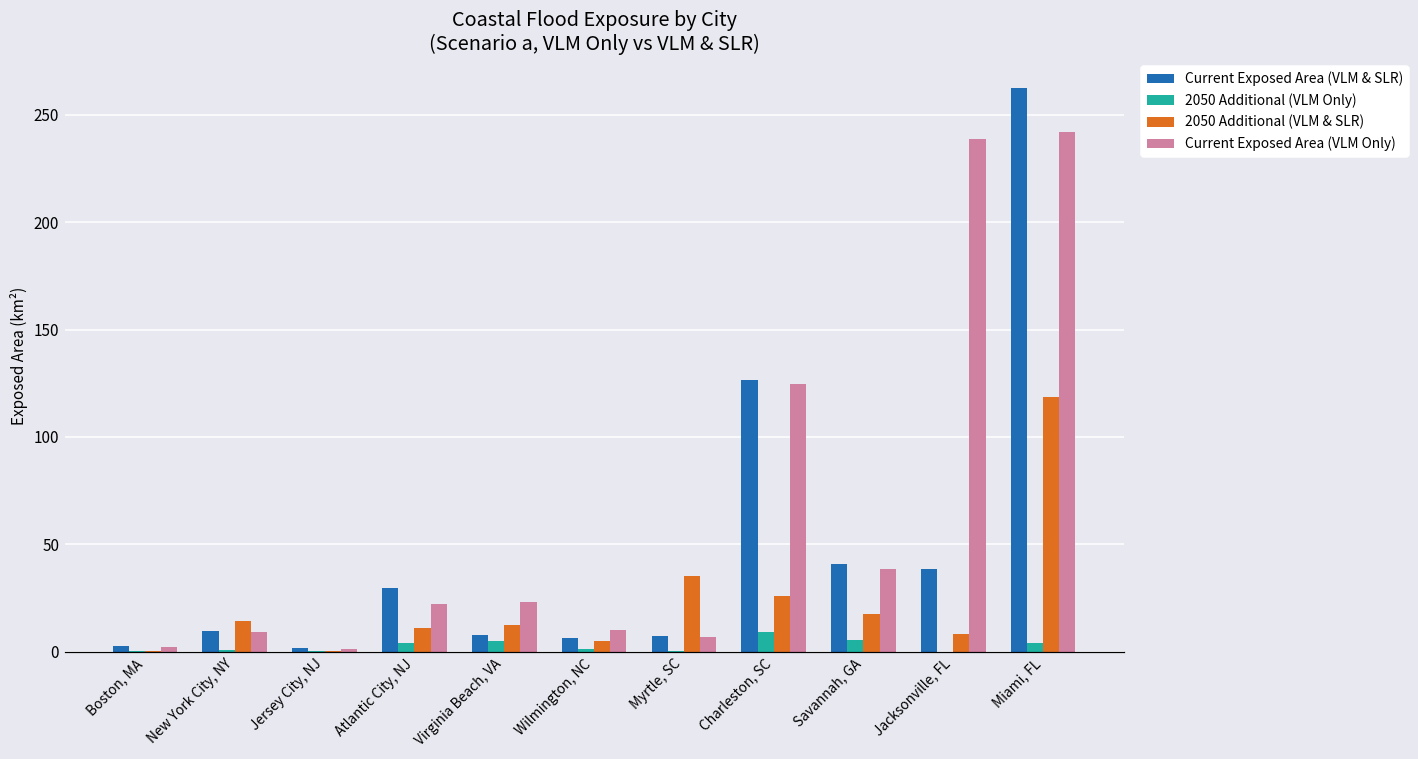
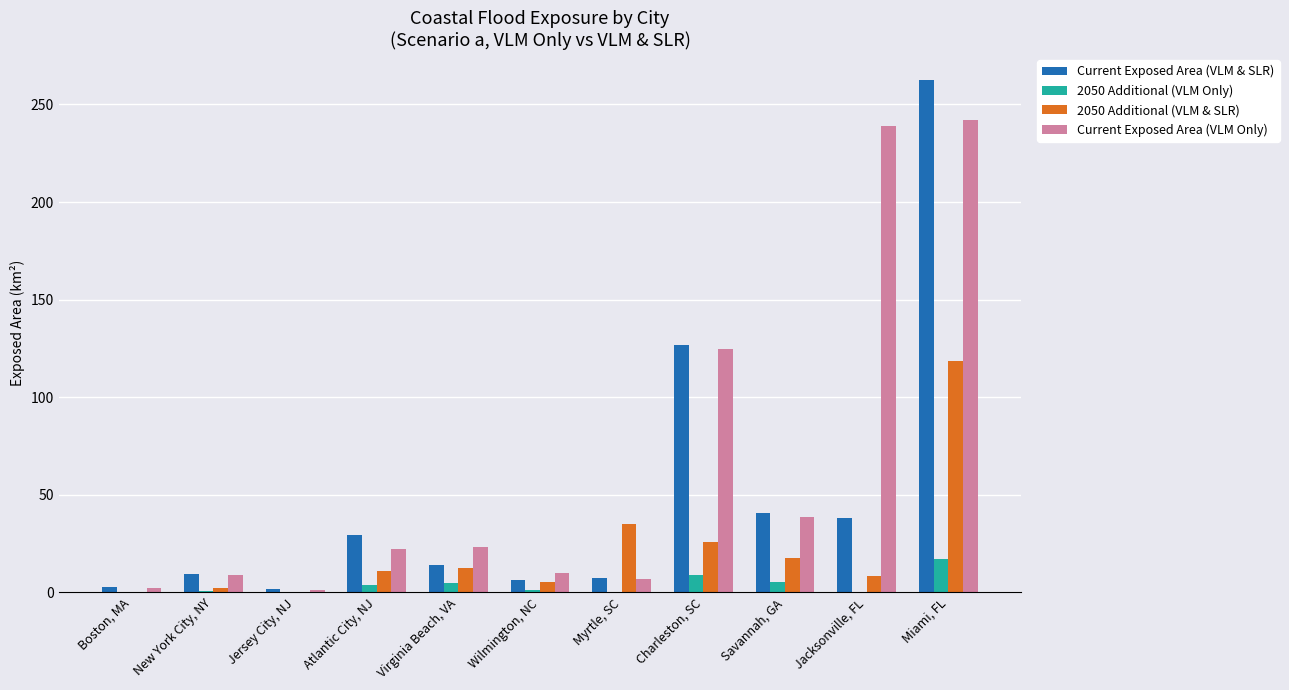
2050 Additional (VLM & SLR), New York City, NY: 14 -> 2
Current Exposed Area (VLM & SLR), Virginia Beach, VA: 8 -> 14
2050 Additional (VLM Only), Miami, FL: 4 -> 17
